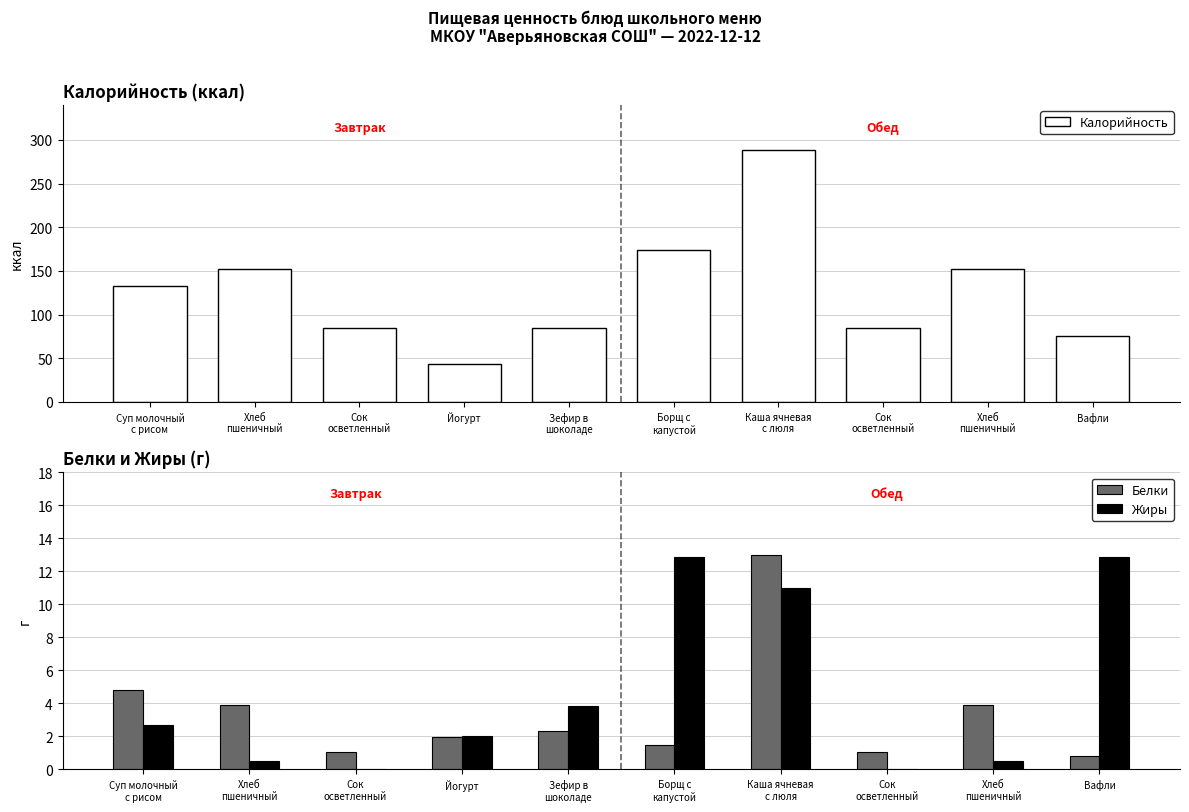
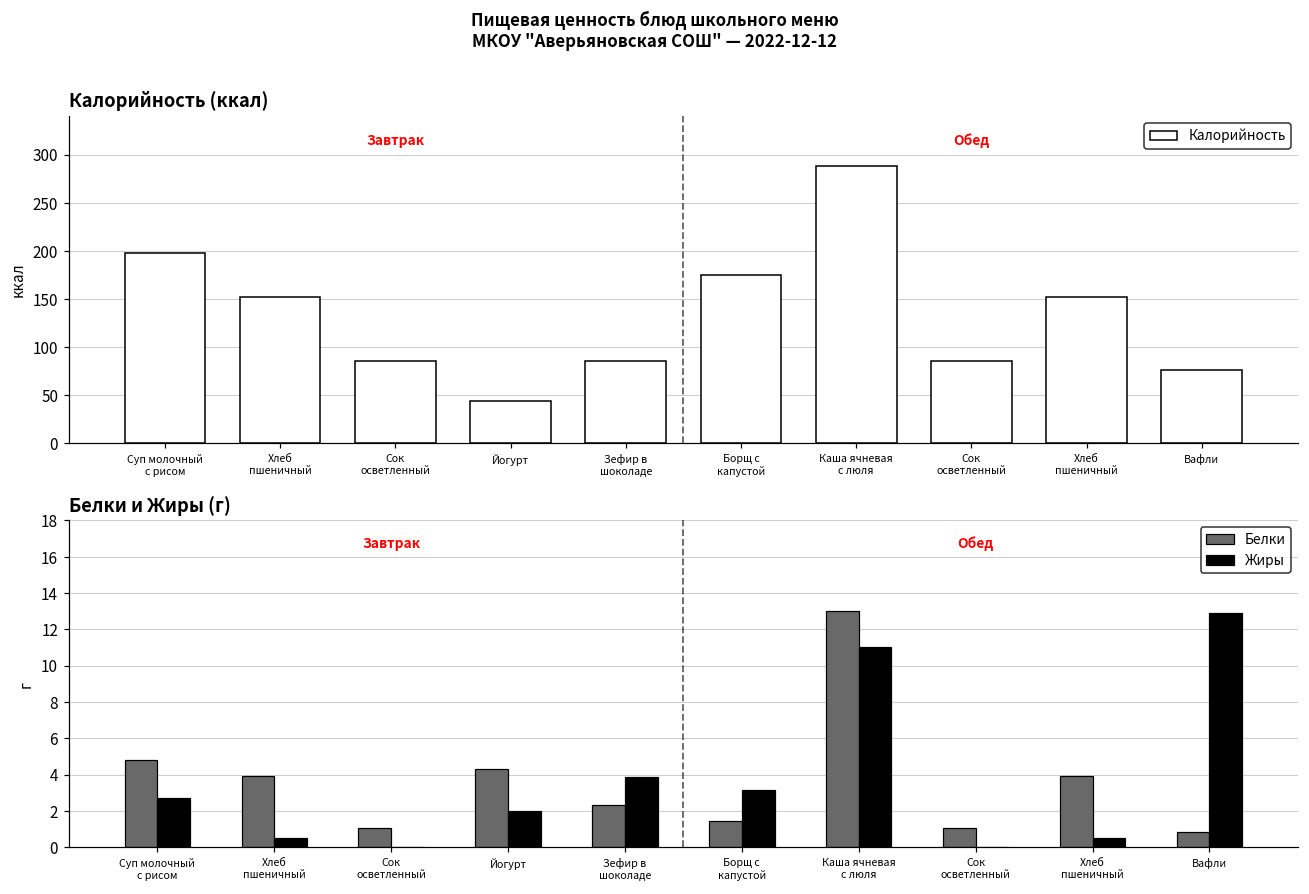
Калорийность (ккал), Суп молочный с рисом: 130 -> 200
Белки и Жиры (г), Белки, Йогурт: 2.0 -> 4.3
Белки и Жиры (г), Жиры, Борщ с капустой: 12.9 -> 3.1
